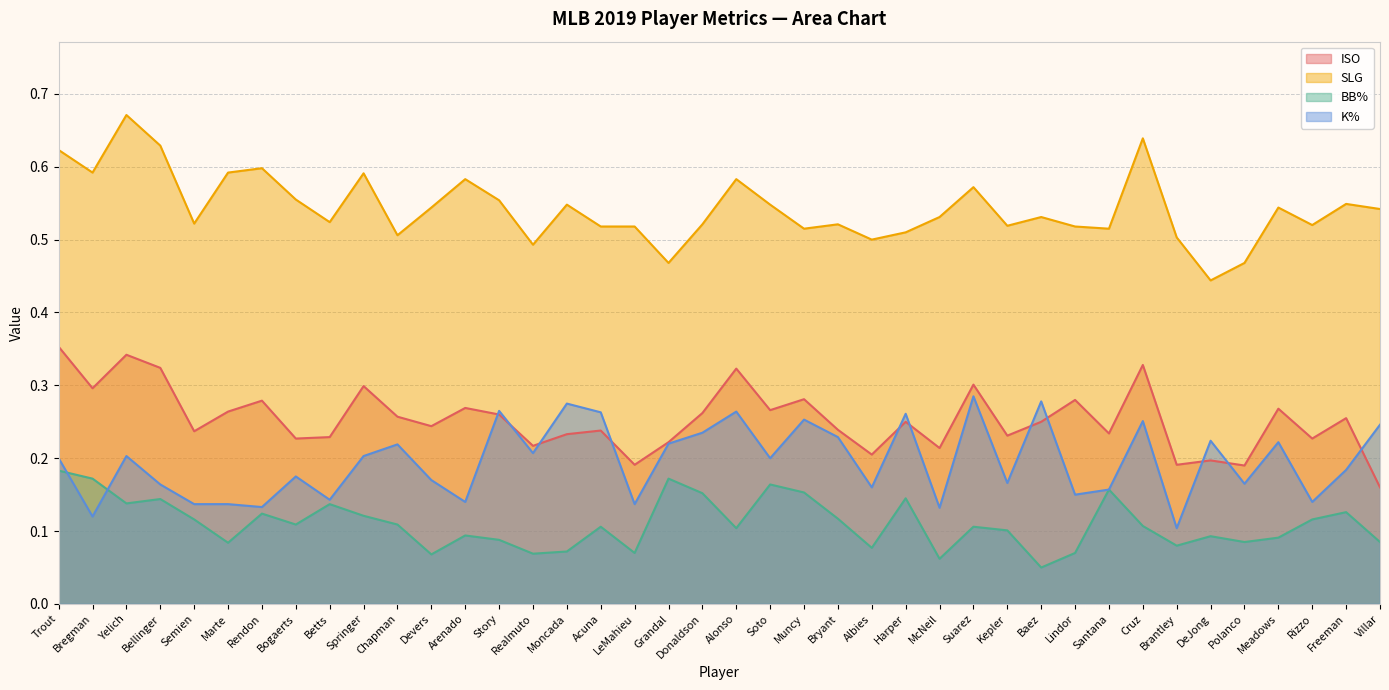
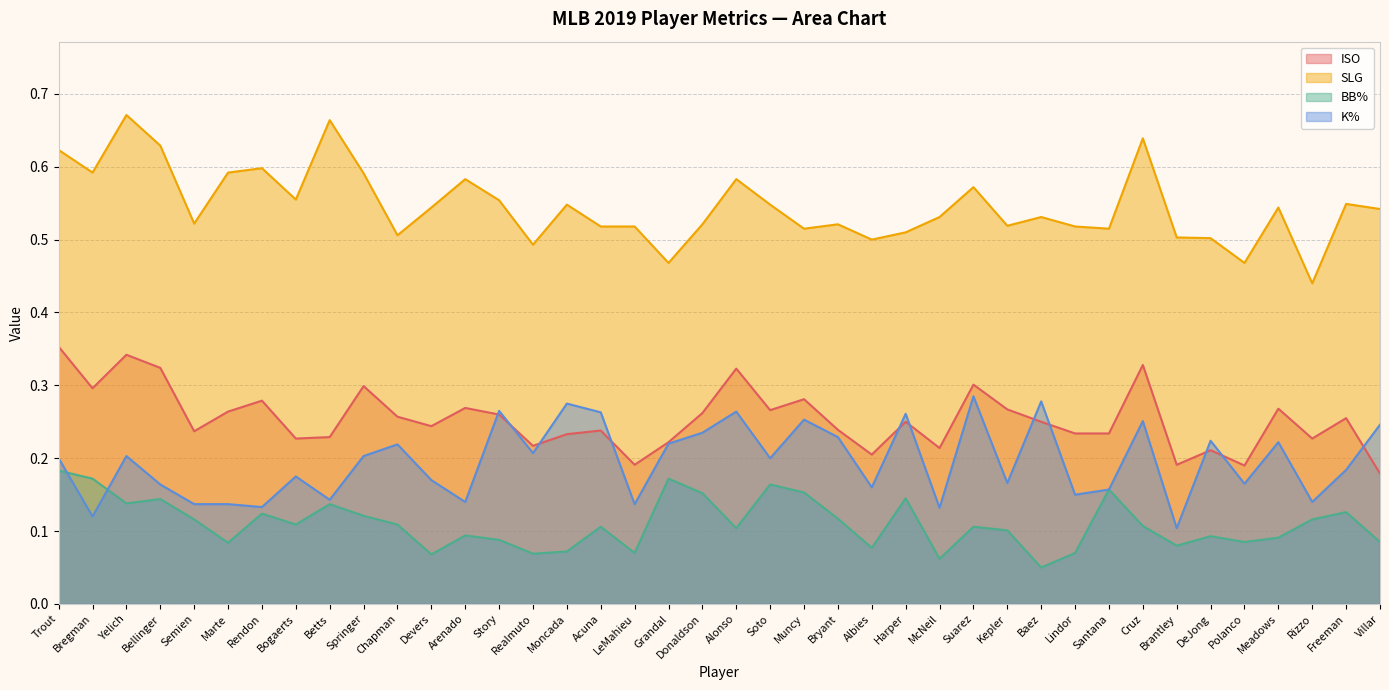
SLG, Betts: 0.52 -> 0.66
ISO, Kepler: 0.23 -> 0.27
ISO, Lindor: 0.28 -> 0.23
ISO, DeJong: 0.20 -> 0.21
SLG, DeJong: 0.44 -> 0.50
SLG, Rizzo: 0.52 -> 0.44
ISO, Villar: 0.16 -> 0.18
